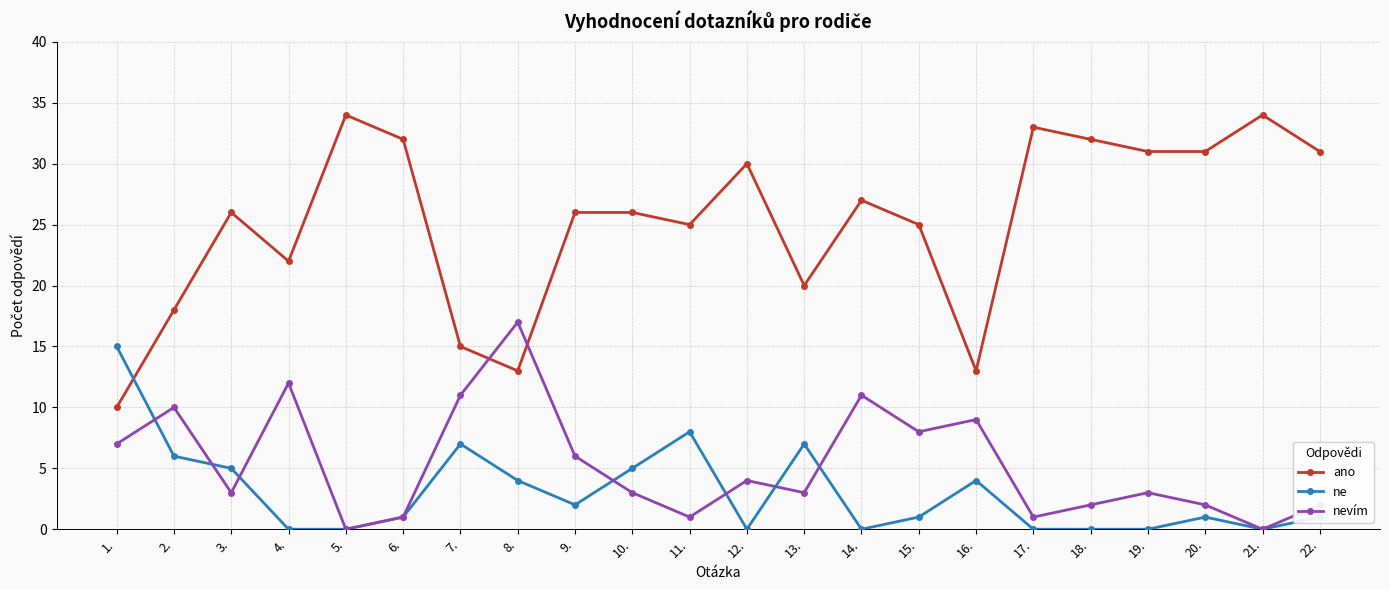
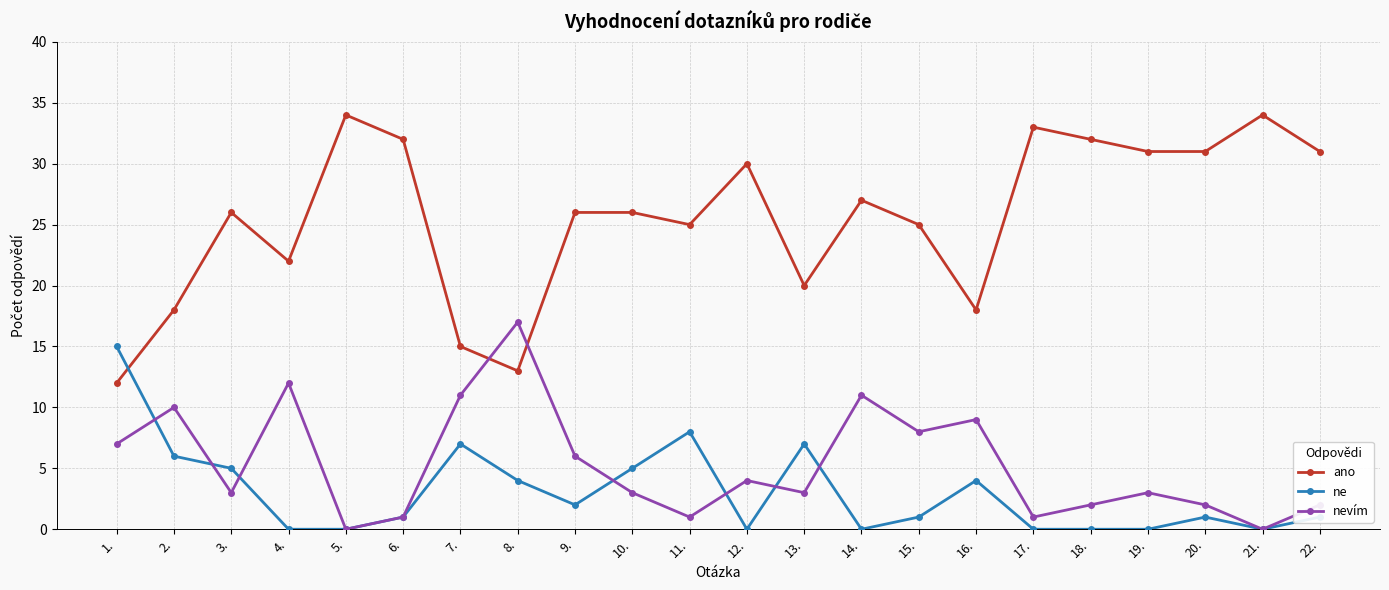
ano, 1.: 10 -> 12
ano, 16.: 13 -> 18
